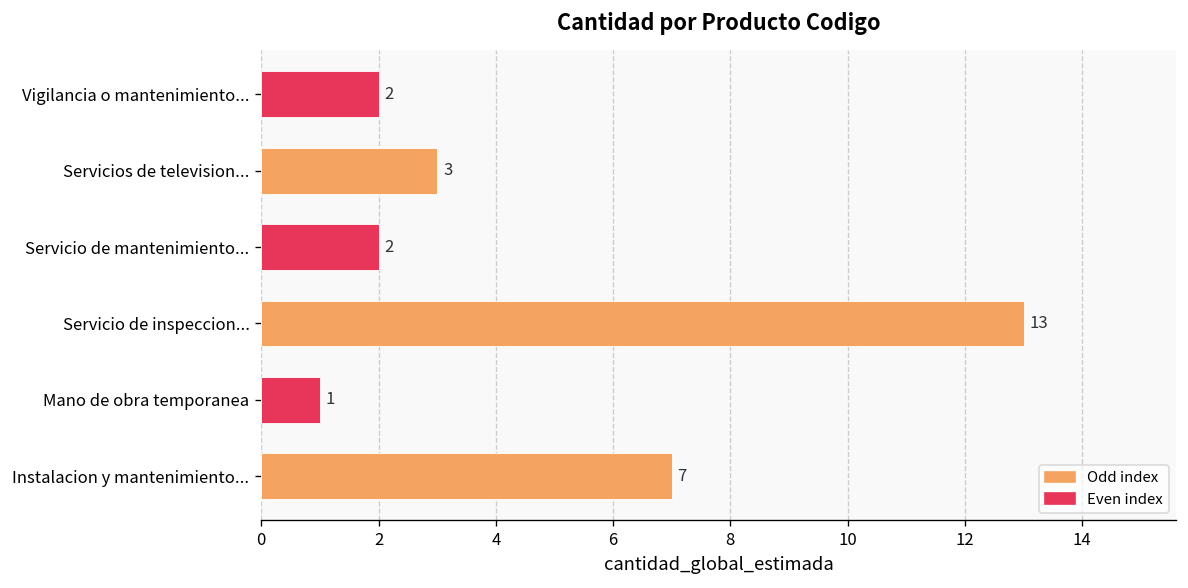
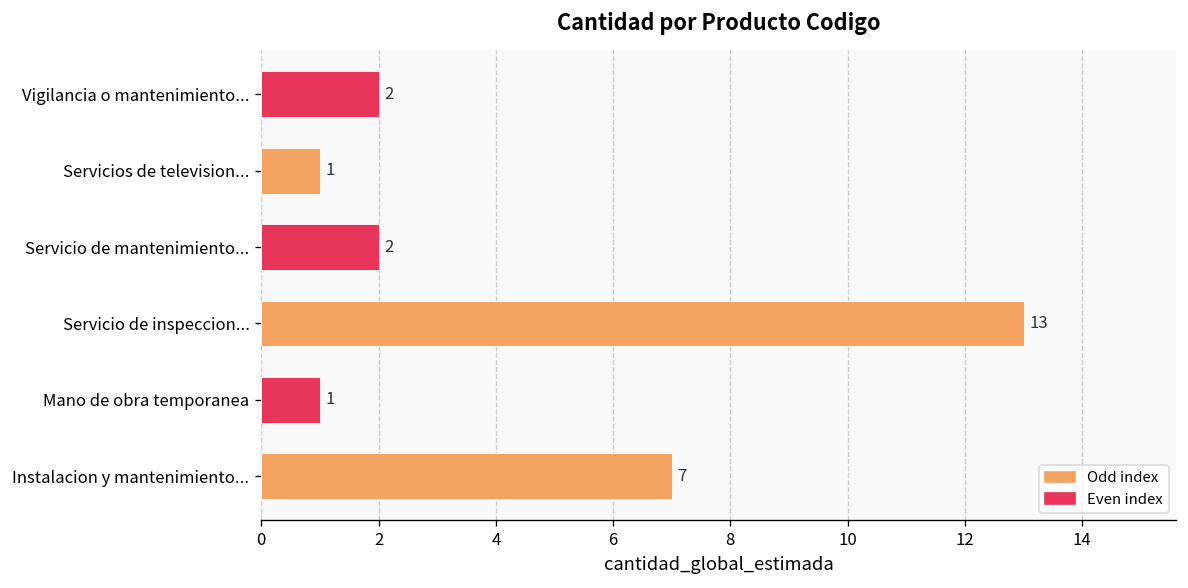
Servicios de television...: 3 -> 1
